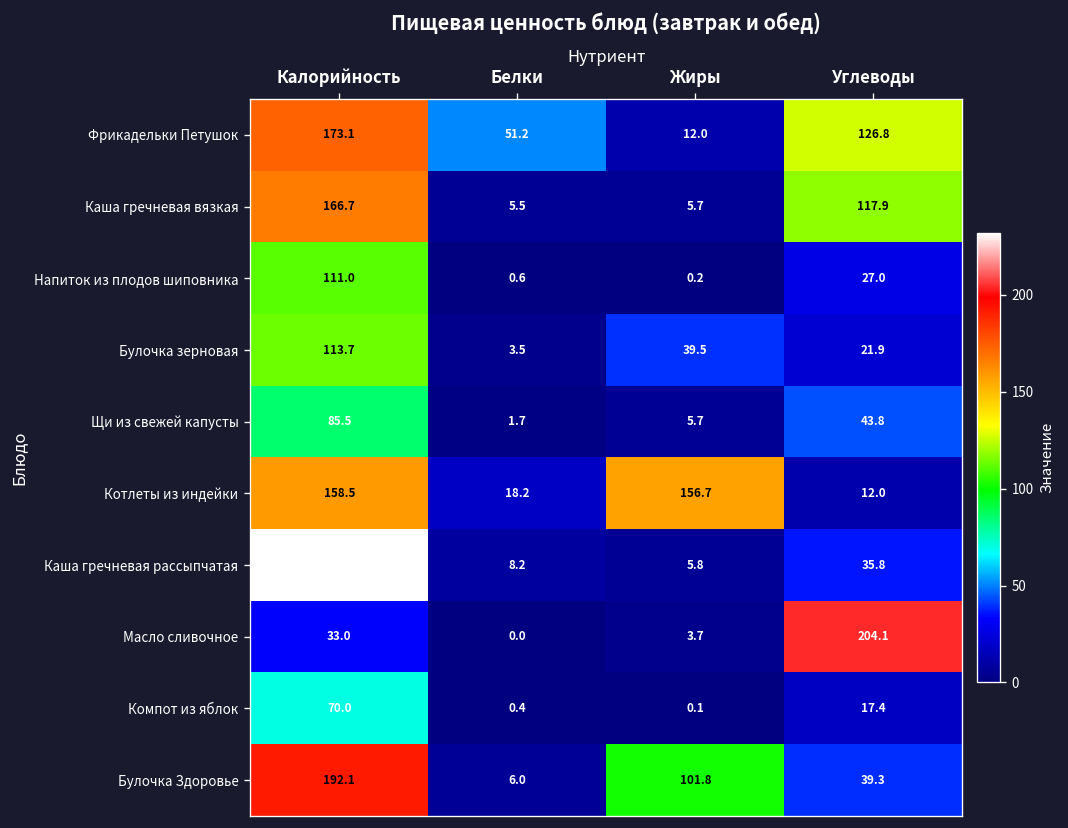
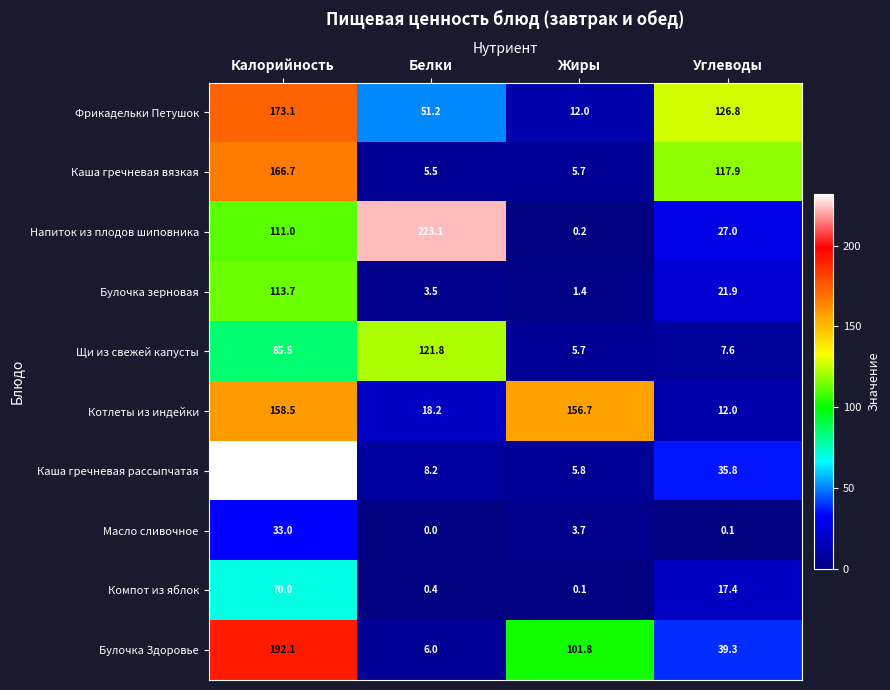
Напиток из плодов шиповника, Белки: 0.6 -> 223.1
Булочка зерновая, Жиры: 39.5 -> 1.4
Щи из свежей капусты, Белки: 1.7 -> 121.8
Щи из свежей капусты, Углеводы: 43.8 -> 7.6
Масло сливочное, Углеводы: 204.1 -> 0.1
